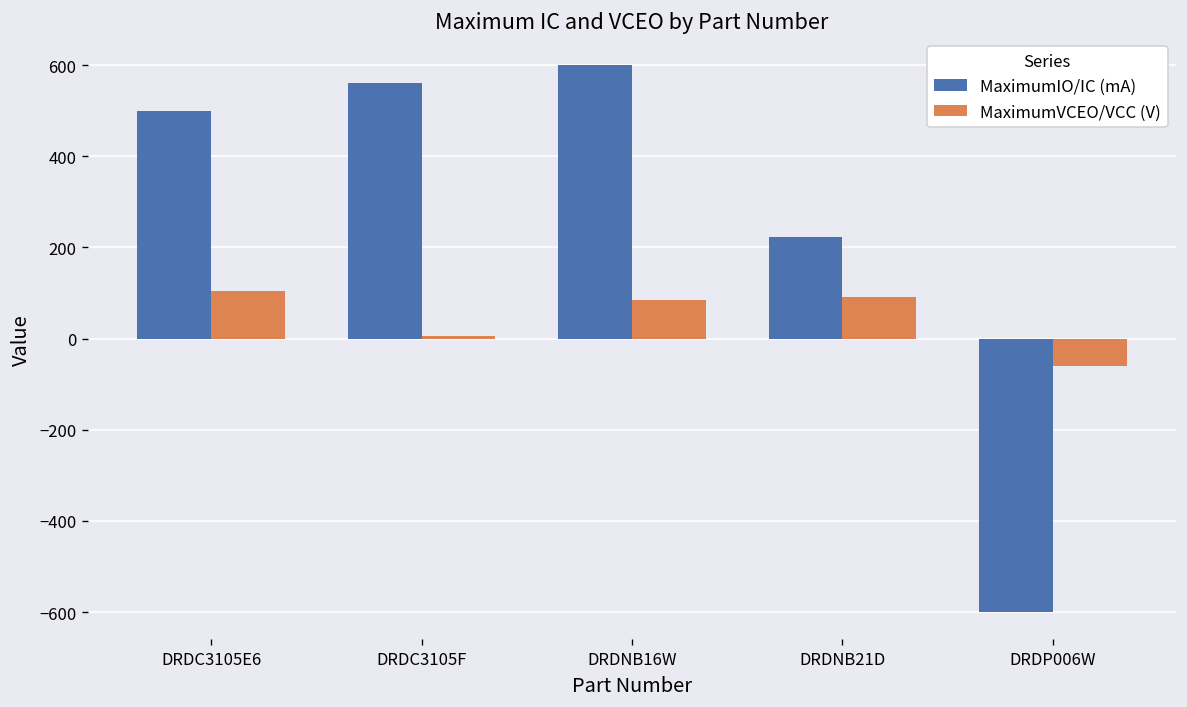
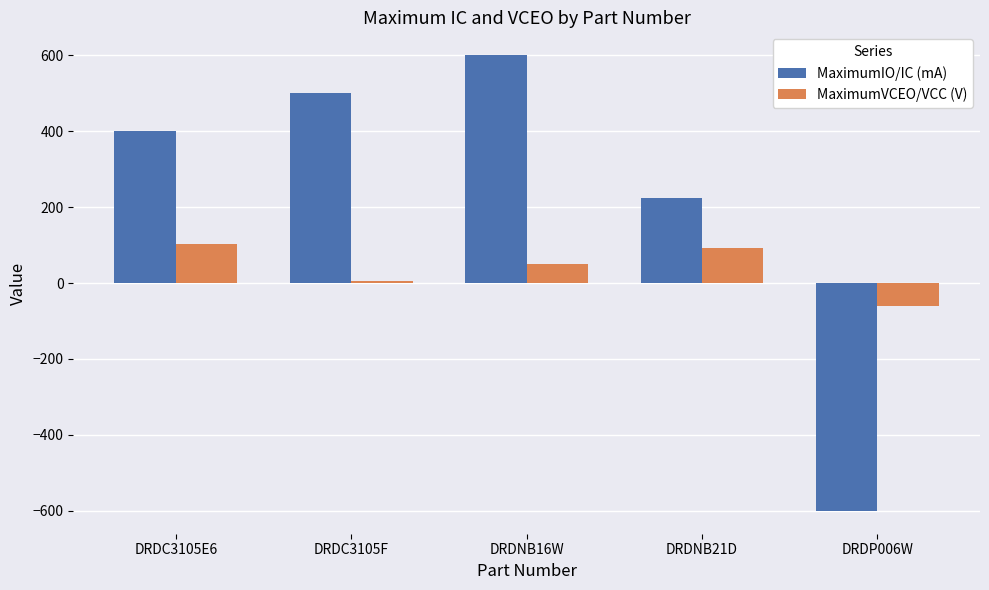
MaximumIO/IC (mA), DRDC3105E6: 500 -> 400
MaximumIO/IC (mA), DRDC3105F: 560 -> 500
MaximumVCEO/VCC (V), DRDNB16W: 80 -> 50
